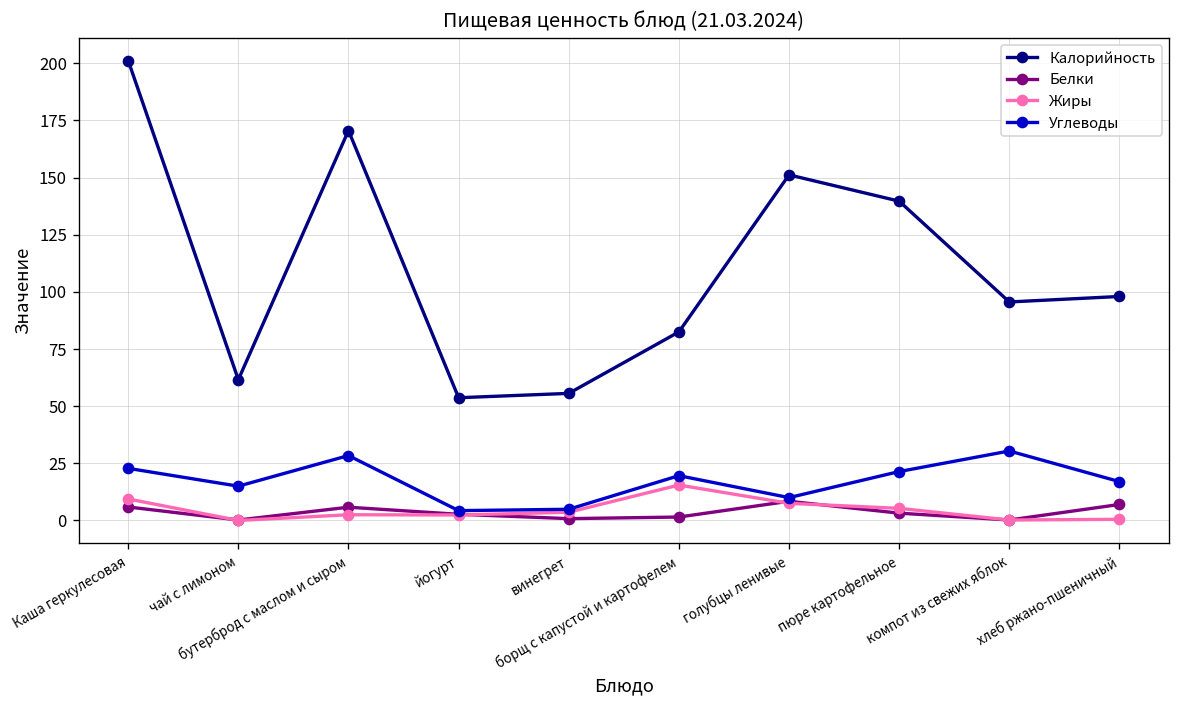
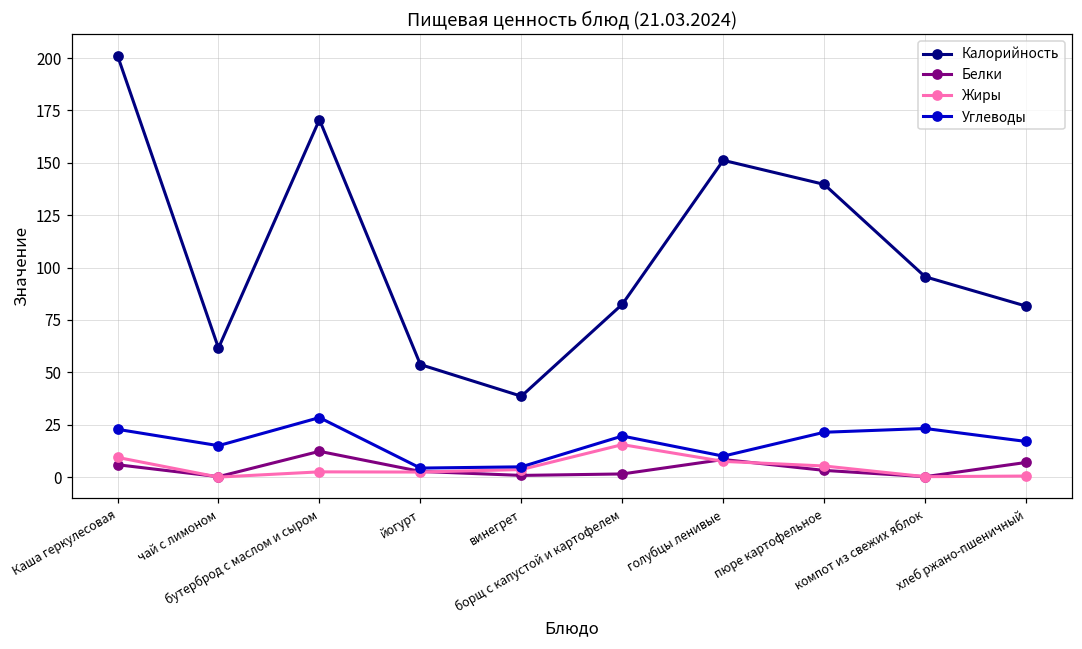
Белки, бутерброд с маслом и сыром: 6 -> 12
Калорийность, винегрет: 56 -> 39
Углеводы, компот из свежих яблок: 30 -> 23
Калорийность, хлеб ржано-пшеничный: 98 -> 82
